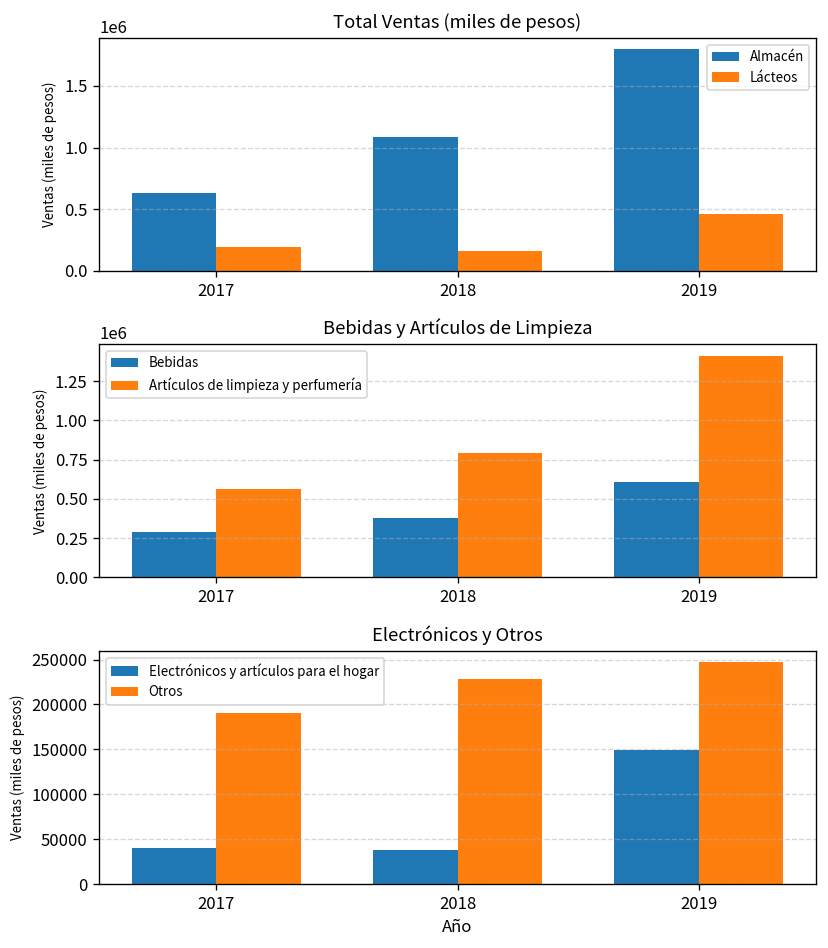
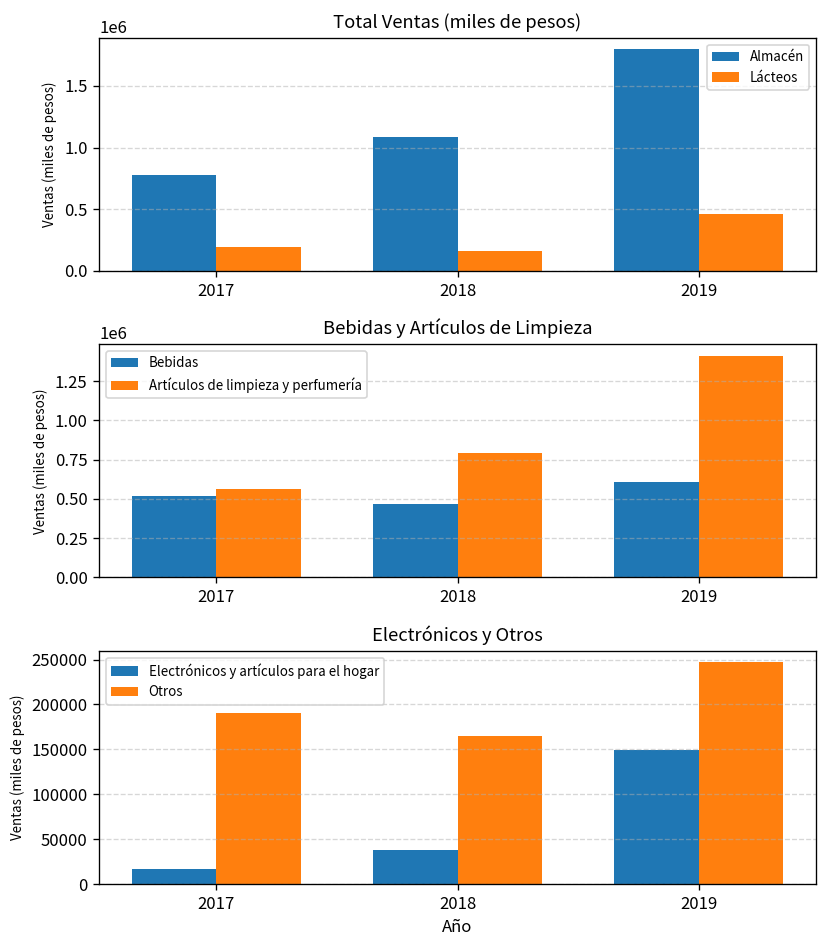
Total Ventas (miles de pesos), Almacén, 2017: 630000 -> 780000
Bebidas y Artículos de Limpieza, Bebidas, 2017: 290000 -> 520000
Bebidas y Artículos de Limpieza, Bebidas, 2018: 380000 -> 470000
Electrónicos y Otros, Electrónicos y artículos para el hogar, 2017: 40000 -> 20000
Electrónicos y Otros, Otros, 2018: 230000 -> 170000
